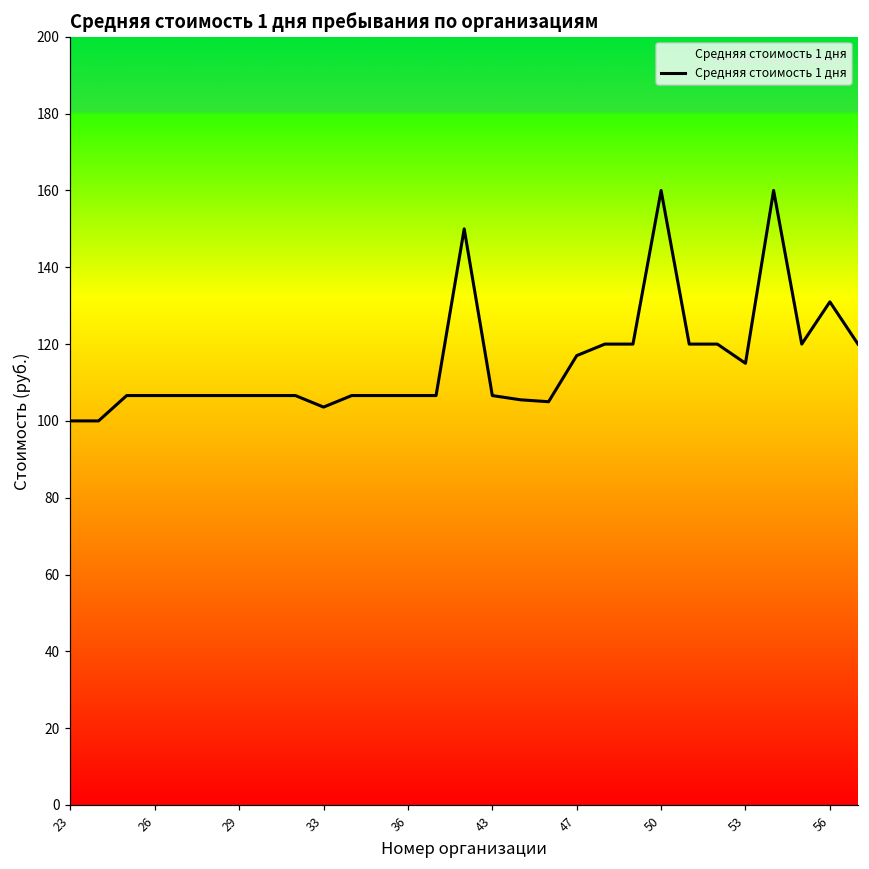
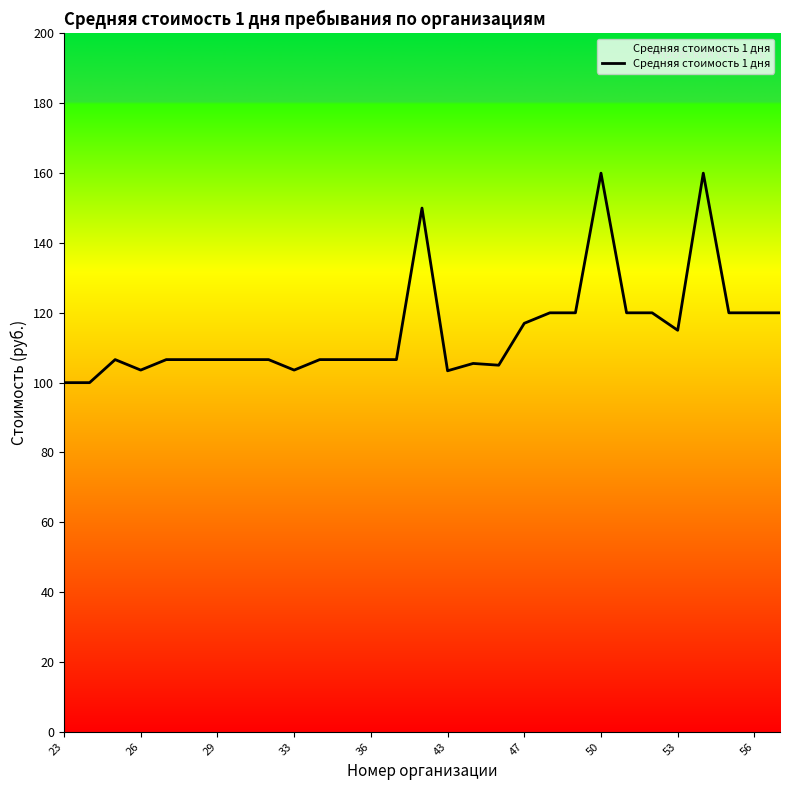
26: 107 -> 104
43: 107 -> 103
56: 131 -> 120
